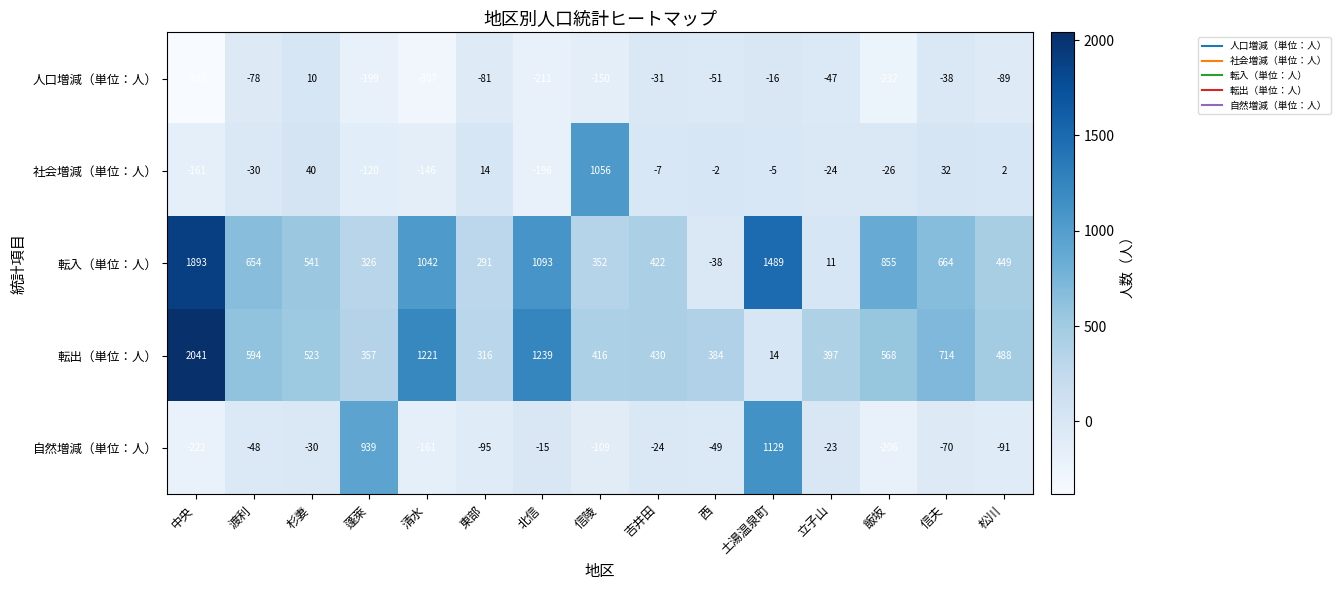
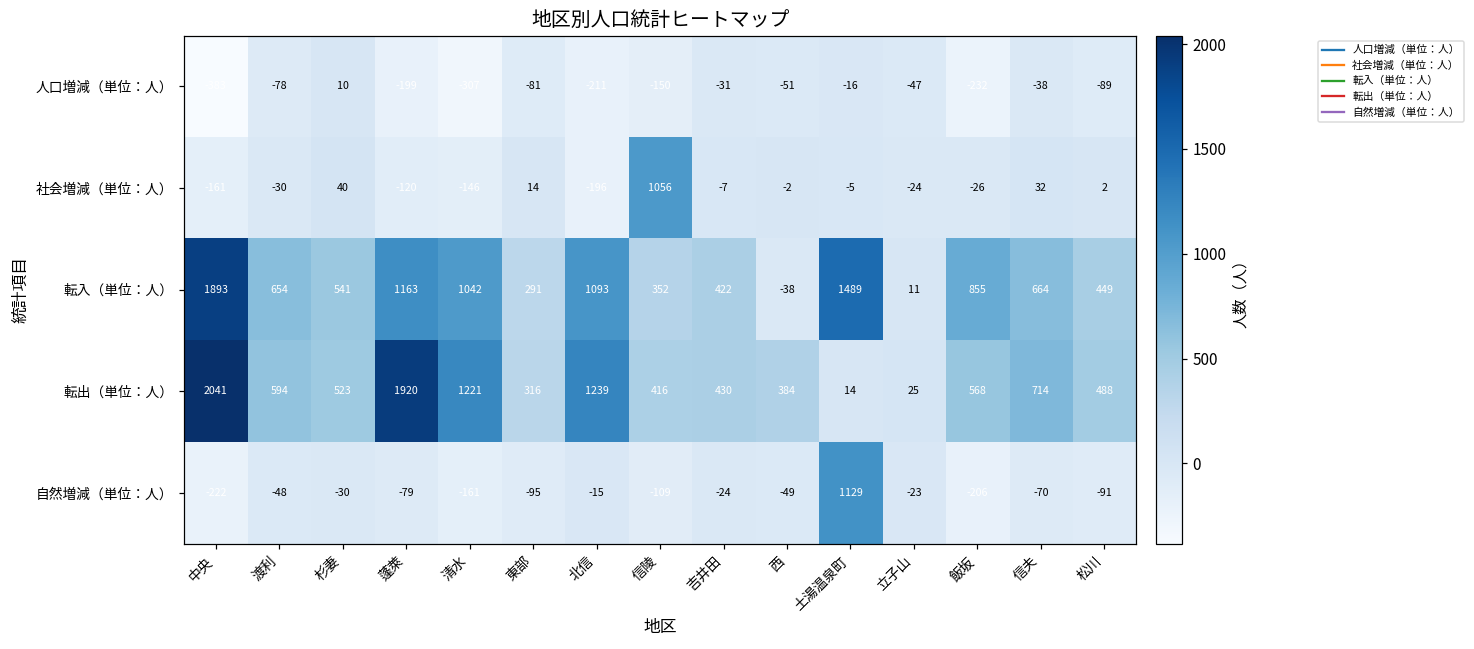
転入（単位：人）, 蓬萊: 326 -> 1163
転出（単位：人）, 蓬萊: 357 -> 1920
転出（単位：人）, 立子山: 397 -> 25
自然増減（単位：人）, 蓬萊: 939 -> -79
